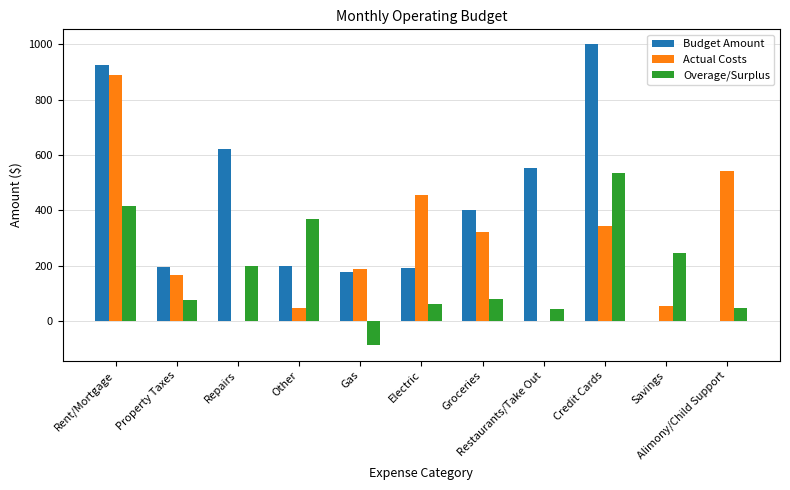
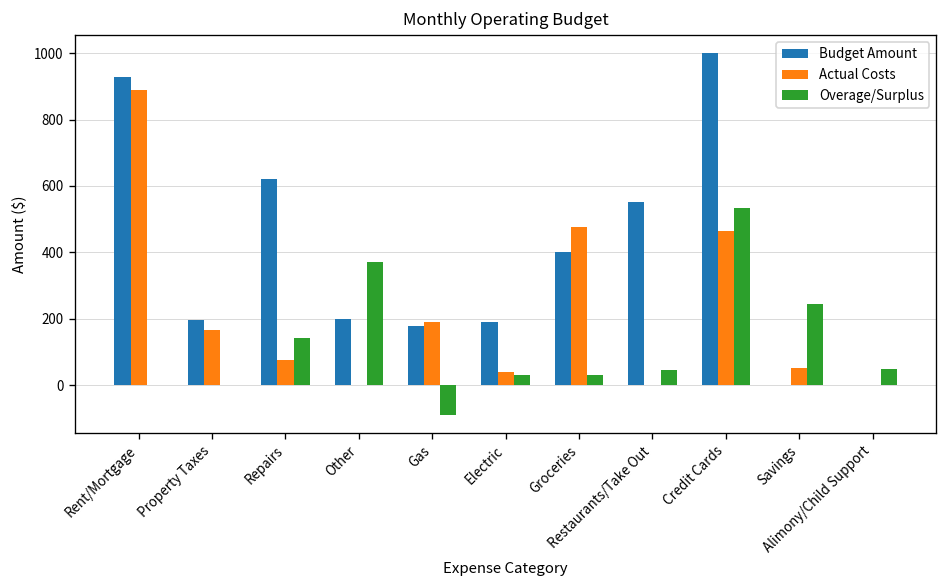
Overage/Surplus, Rent/Mortgage: 410 -> 0
Overage/Surplus, Property Taxes: 80 -> 0
Actual Costs, Repairs: 0 -> 80
Overage/Surplus, Repairs: 200 -> 140
Actual Costs, Other: 50 -> 0
Actual Costs, Electric: 460 -> 40
Overage/Surplus, Electric: 60 -> 30
Actual Costs, Groceries: 320 -> 480
Overage/Surplus, Groceries: 80 -> 30
Actual Costs, Credit Cards: 340 -> 470
Actual Costs, Alimony/Child Support: 540 -> 0
